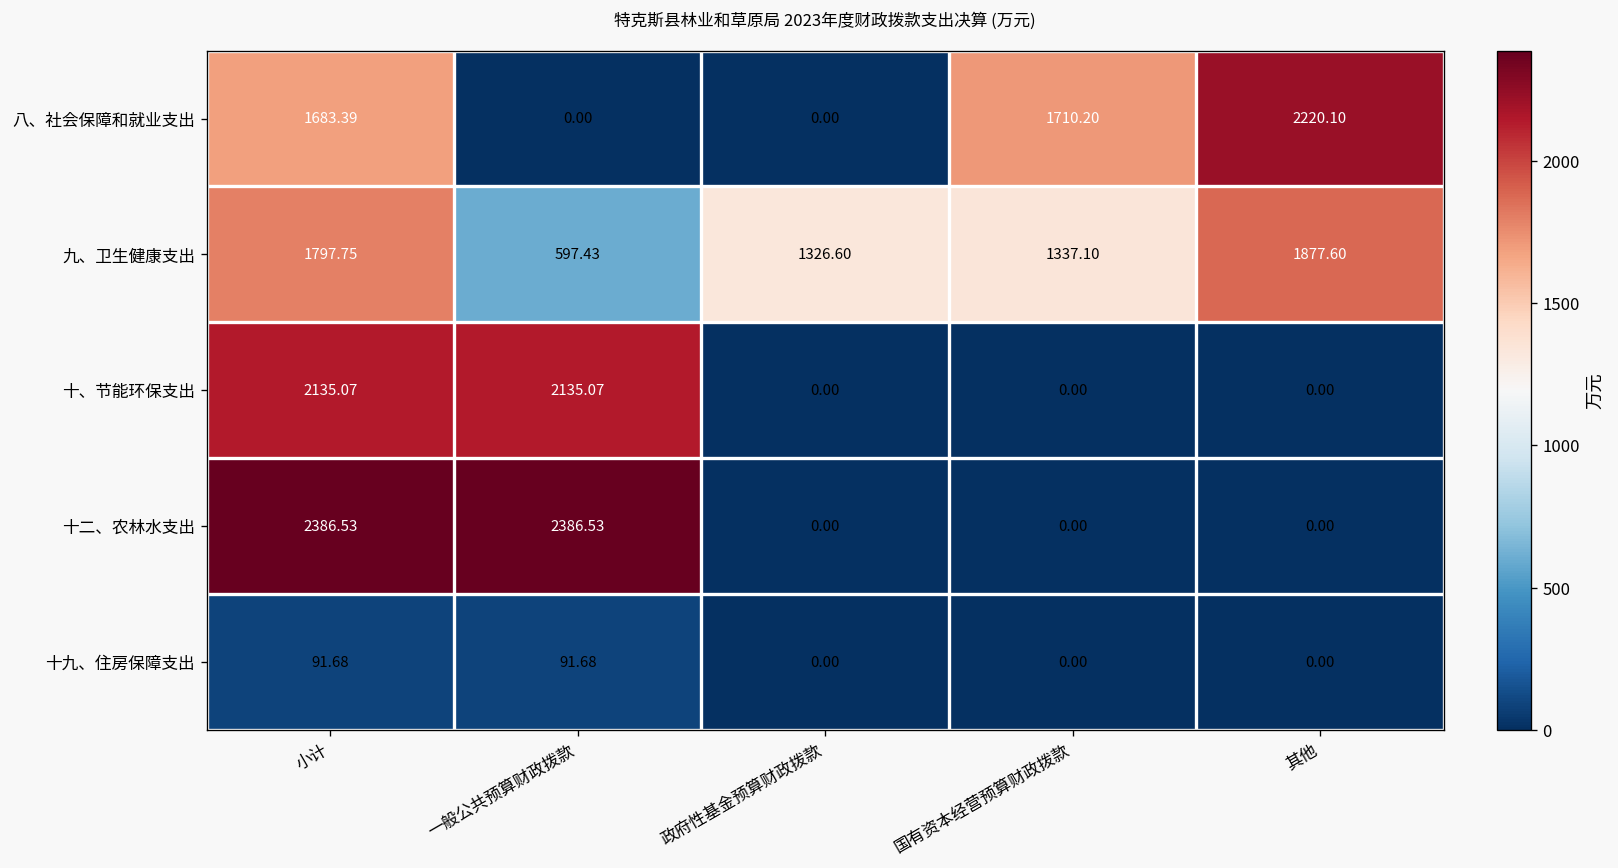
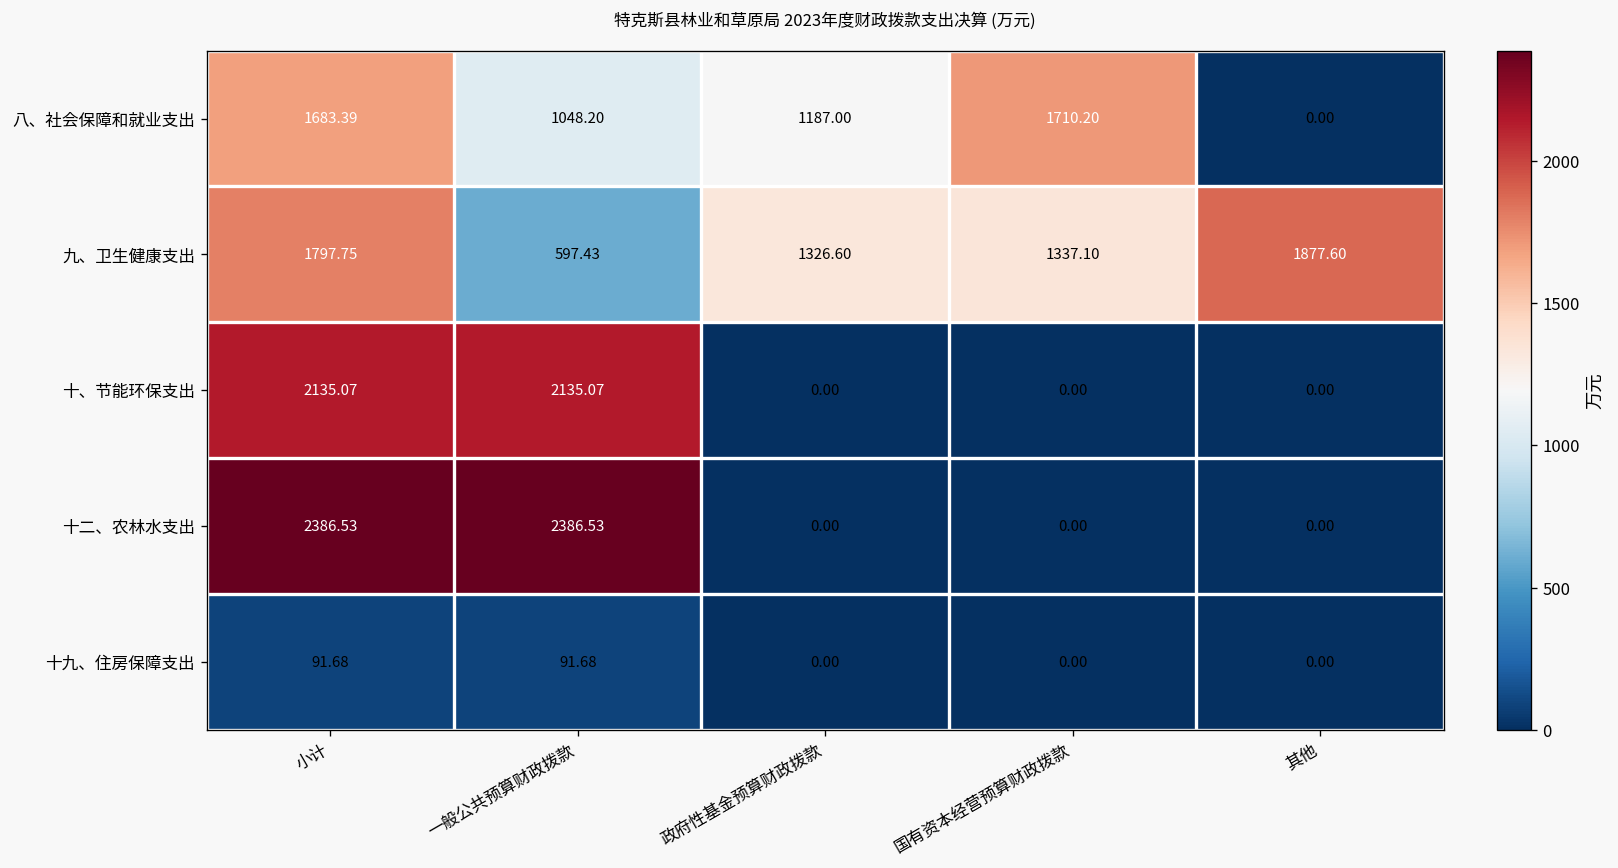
八、社会保障和就业支出, 一般公共预算财政拨款: 0.00 -> 1048.20
八、社会保障和就业支出, 政府性基金预算财政拨款: 0.00 -> 1187.00
八、社会保障和就业支出, 其他: 2220.10 -> 0.00
